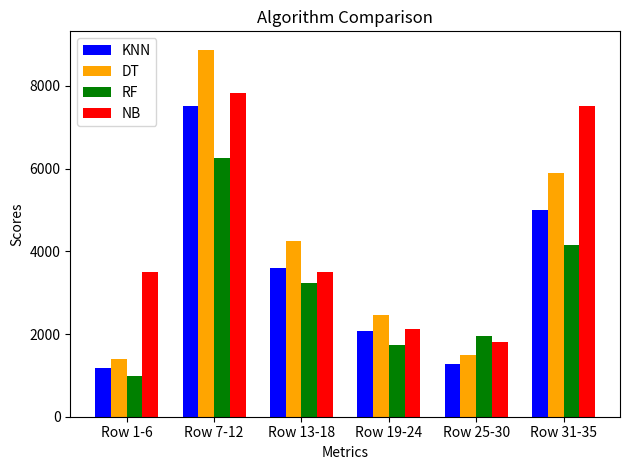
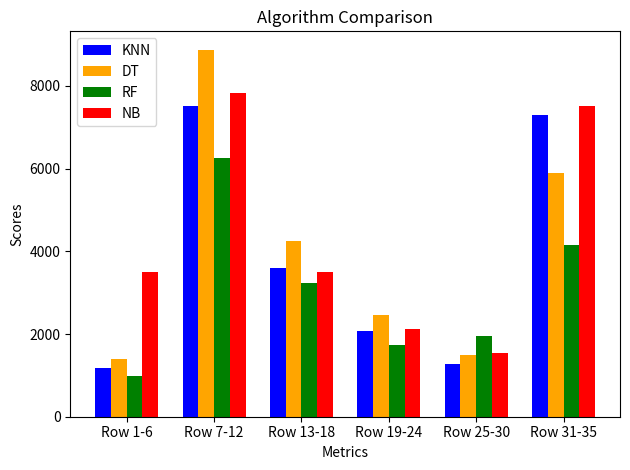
NB, Row 25-30: 1800 -> 1500
KNN, Row 31-35: 5000 -> 7300
